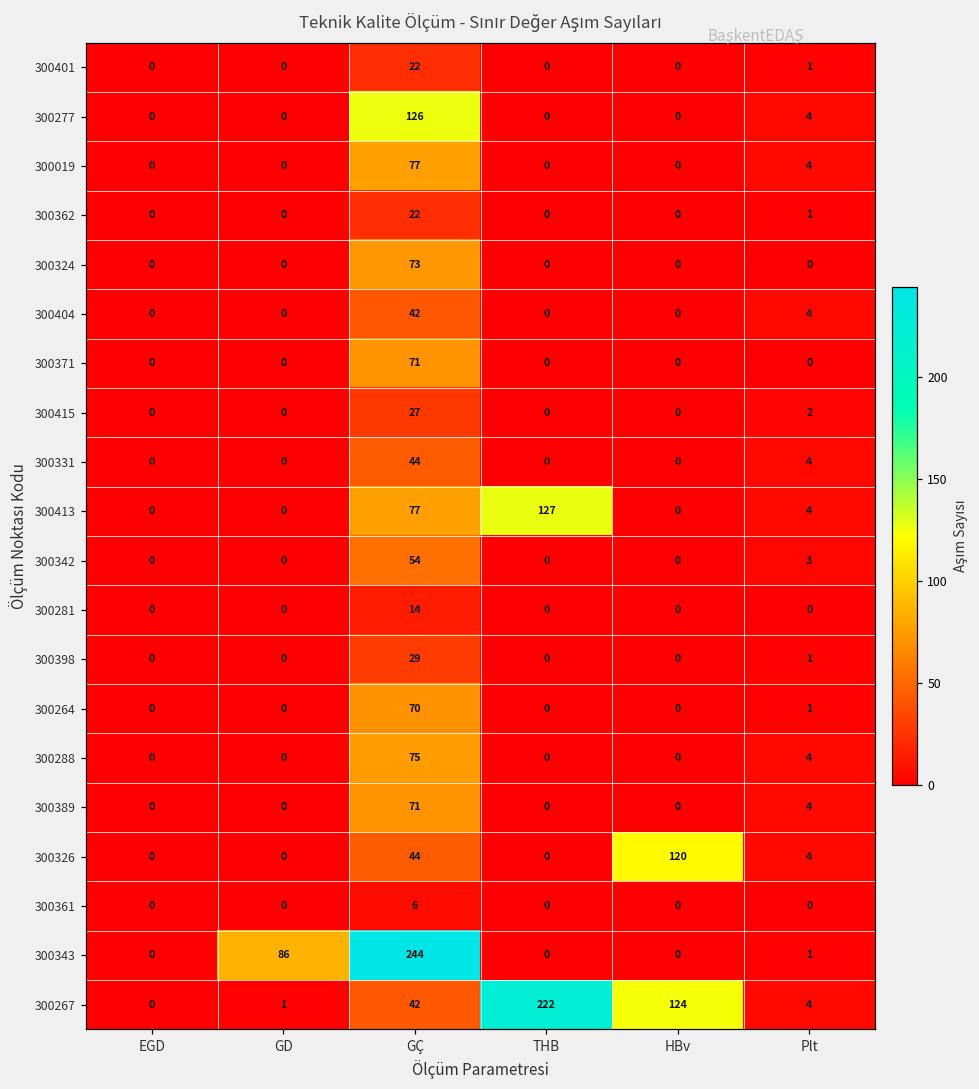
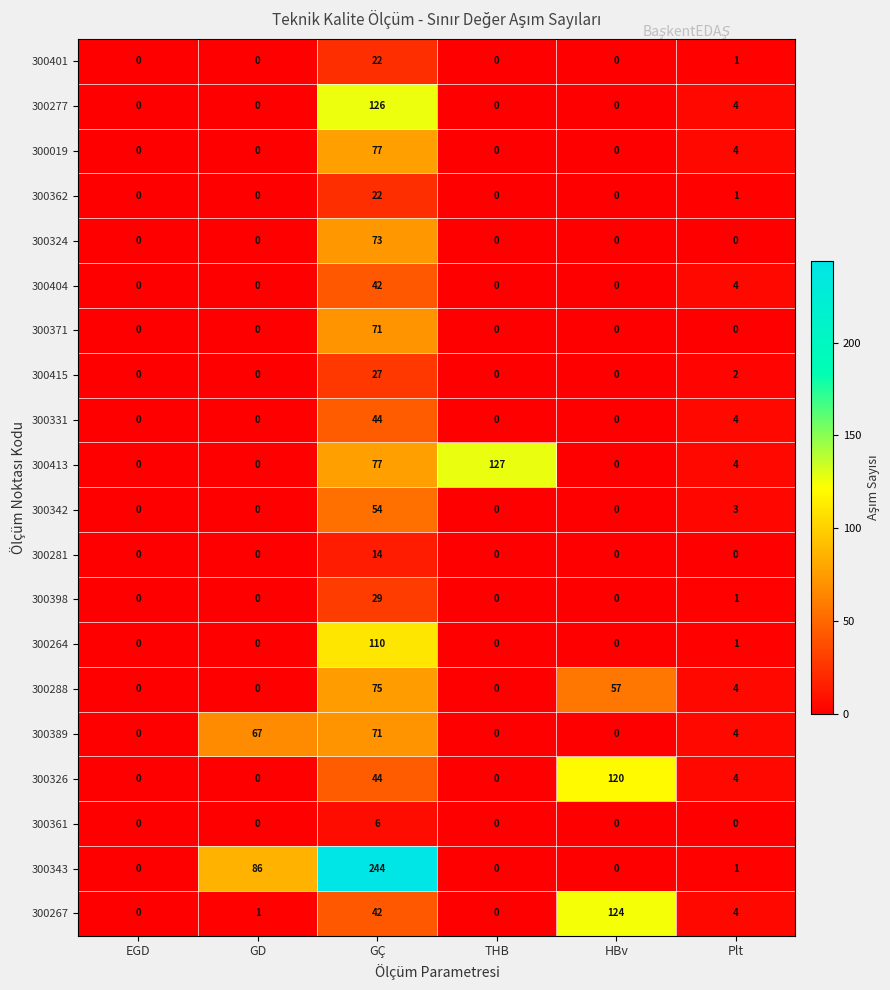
300264, GÇ: 70 -> 110
300288, HBv: 0 -> 57
300389, GD: 0 -> 67
300267, THB: 222 -> 0
